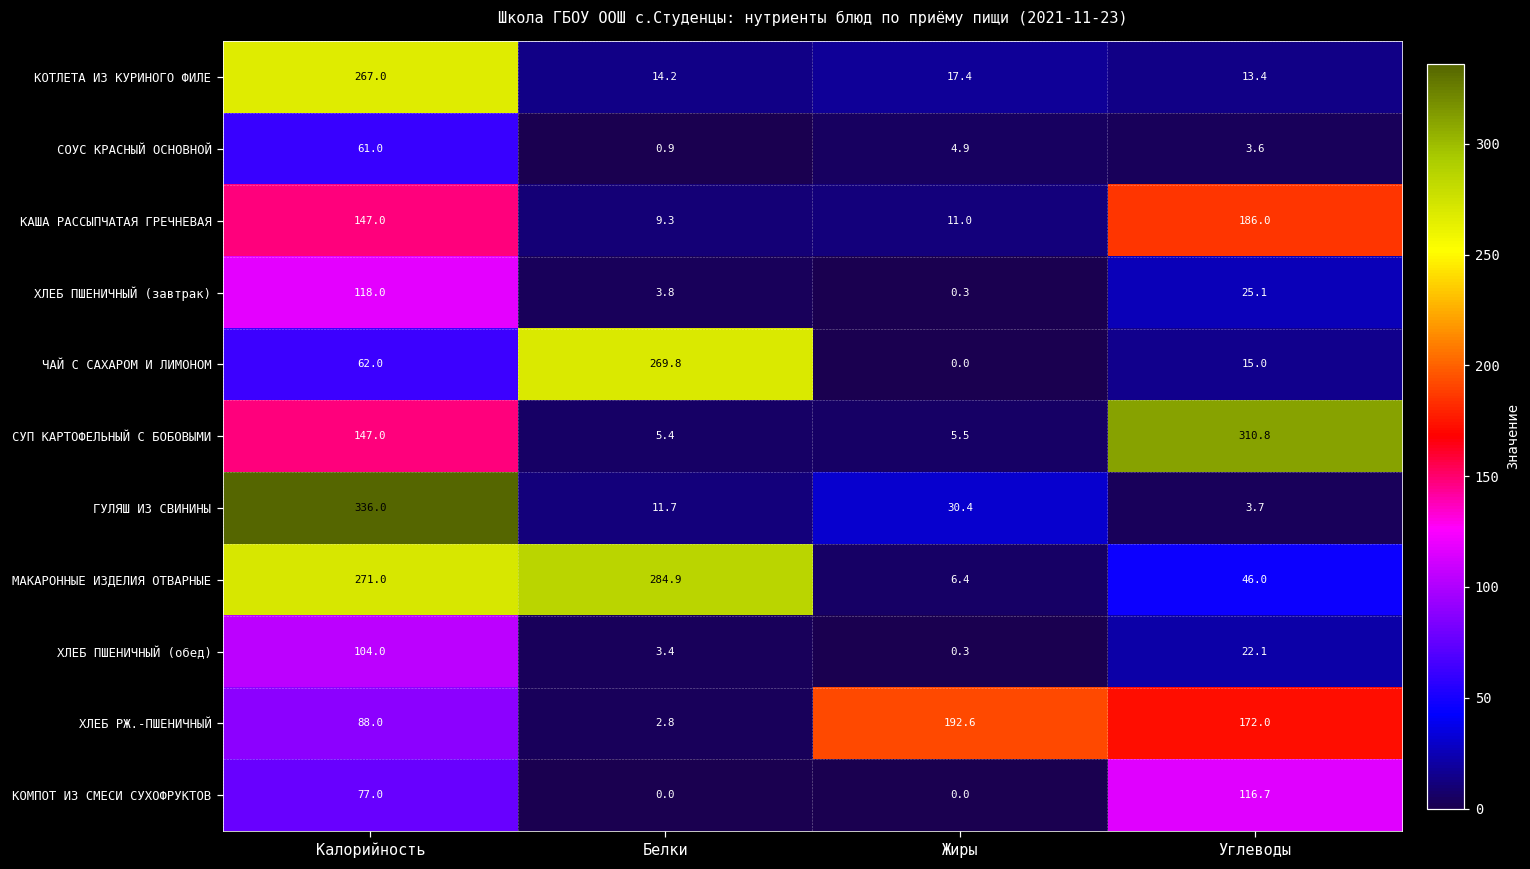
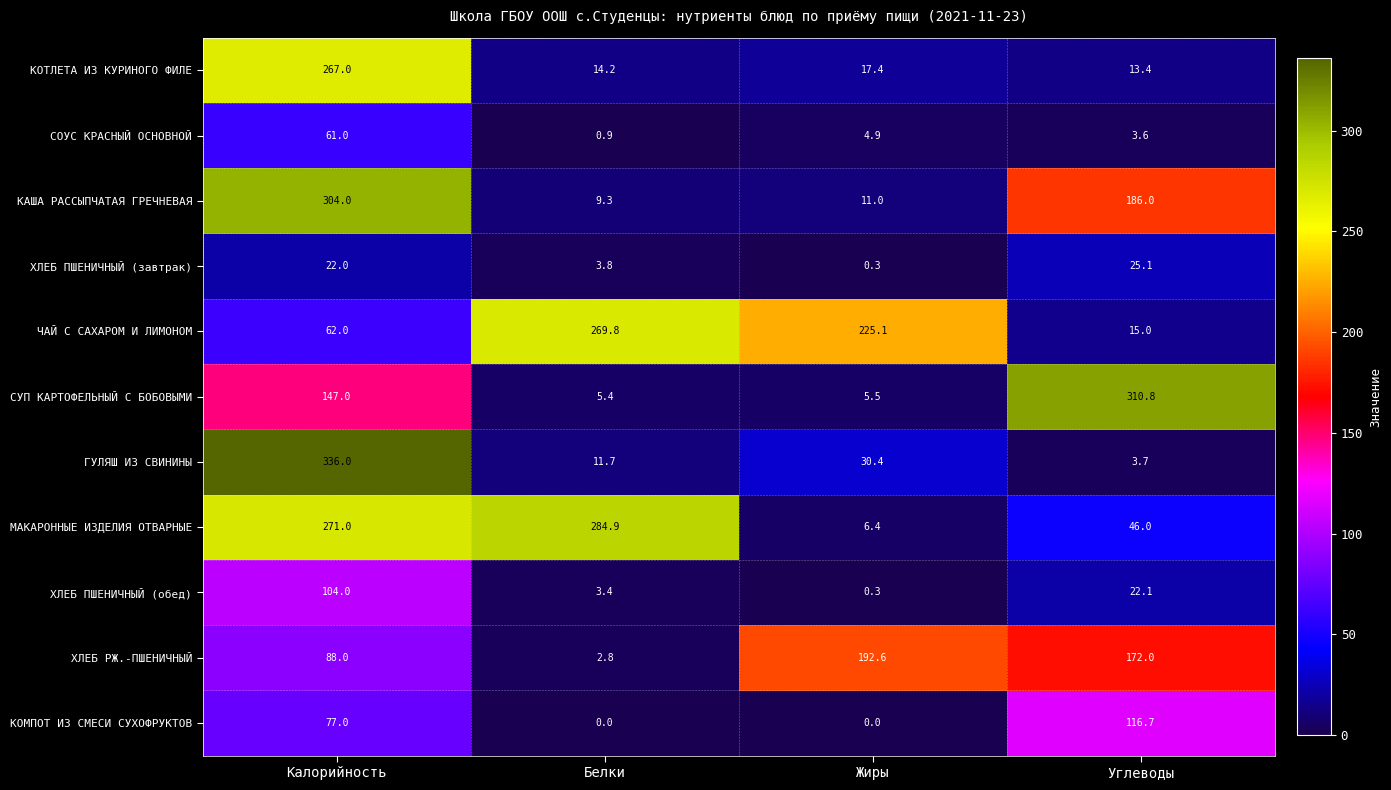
КАША РАССЫПЧАТАЯ ГРЕЧНЕВАЯ, Калорийность: 147.0 -> 304.0
ХЛЕБ ПШЕНИЧНЫЙ (завтрак), Калорийность: 118.0 -> 22.0
ЧАЙ С САХАРОМ И ЛИМОНОМ, Жиры: 0.0 -> 225.1
